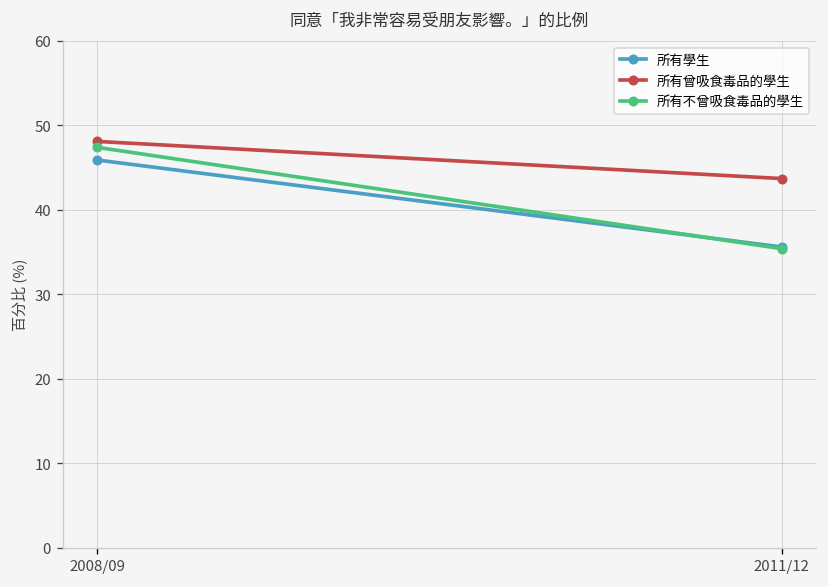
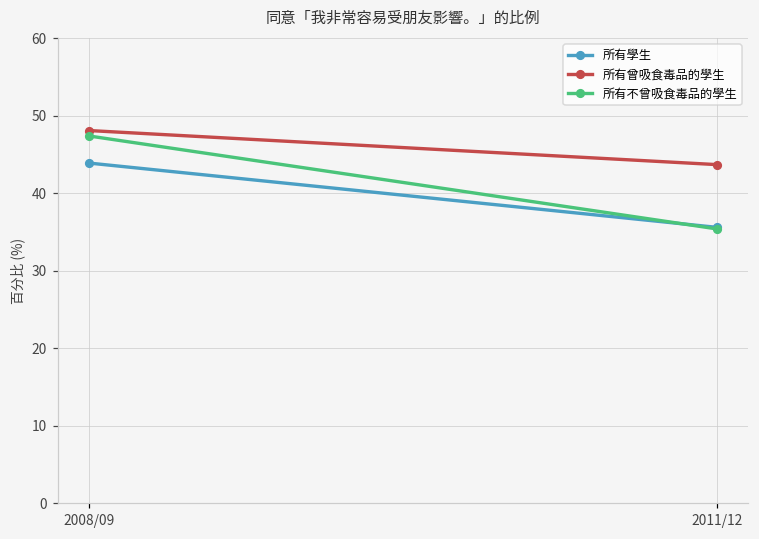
所有學生, 2008/09: 46 -> 44
